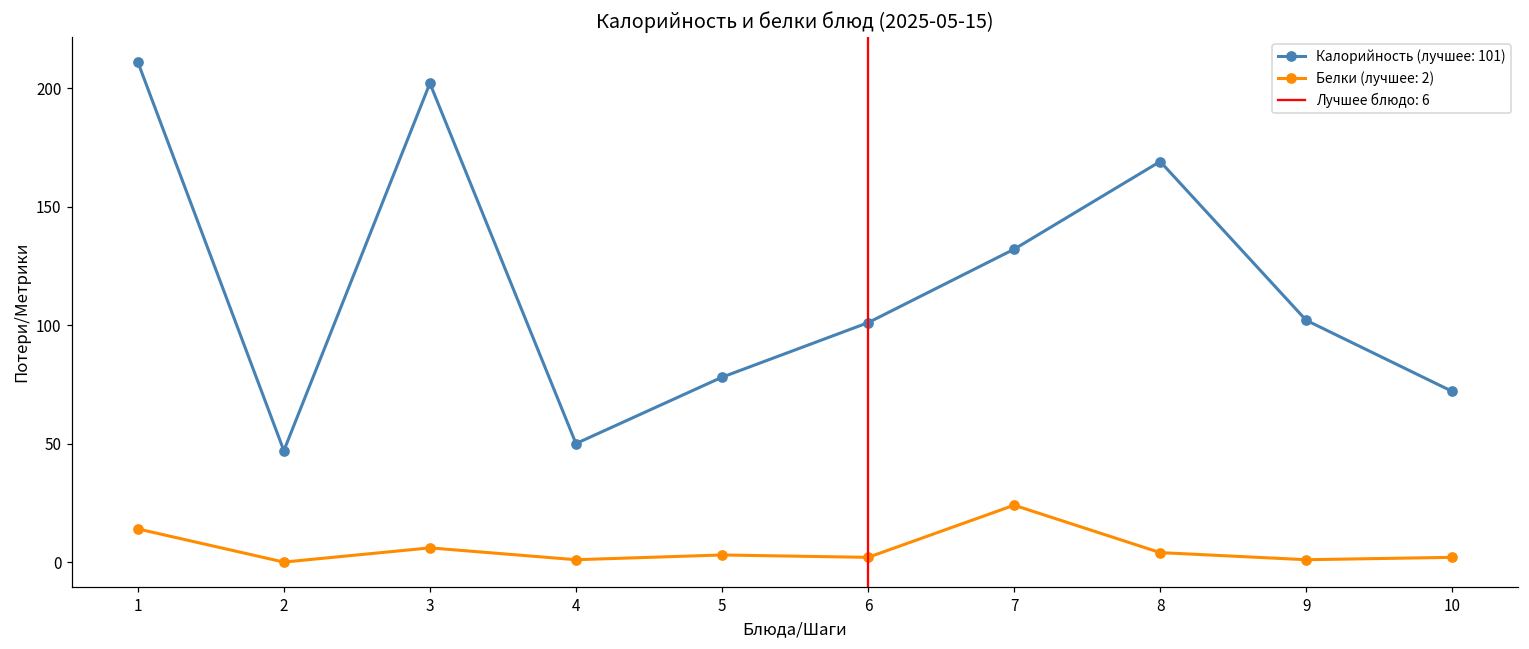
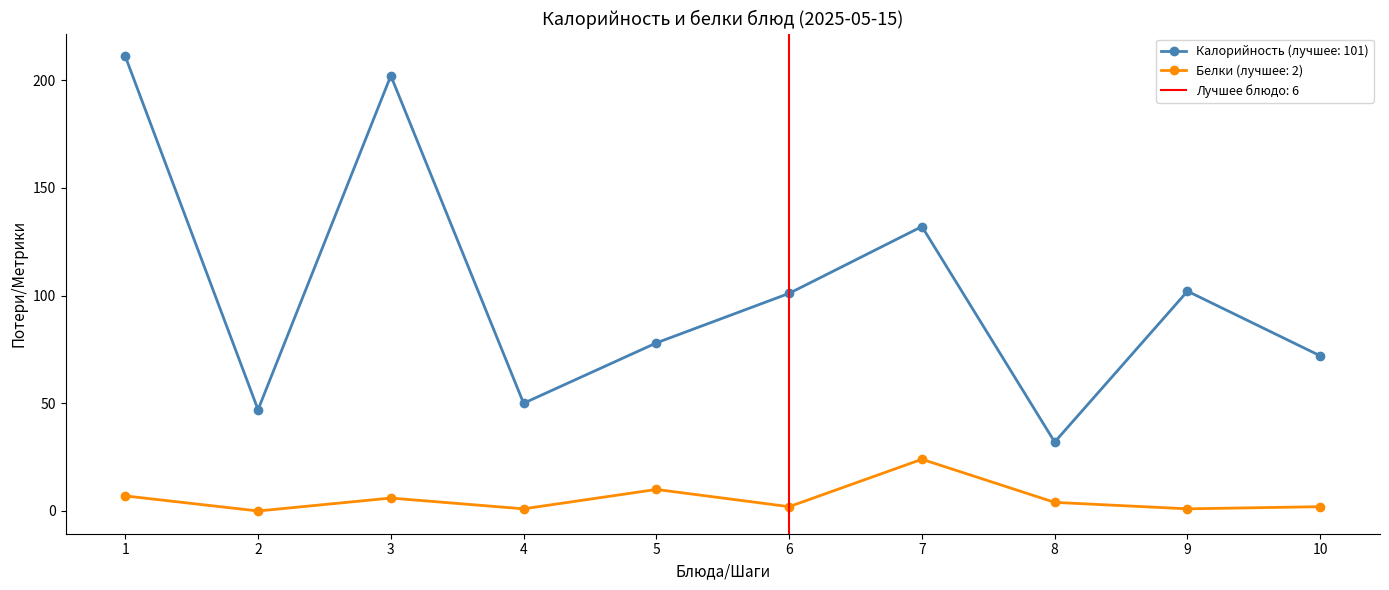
Белки (лучшее: 2), 1: 14 -> 7
Белки (лучшее: 2), 5: 3 -> 10
Калорийность (лучшее: 101), 8: 169 -> 32
